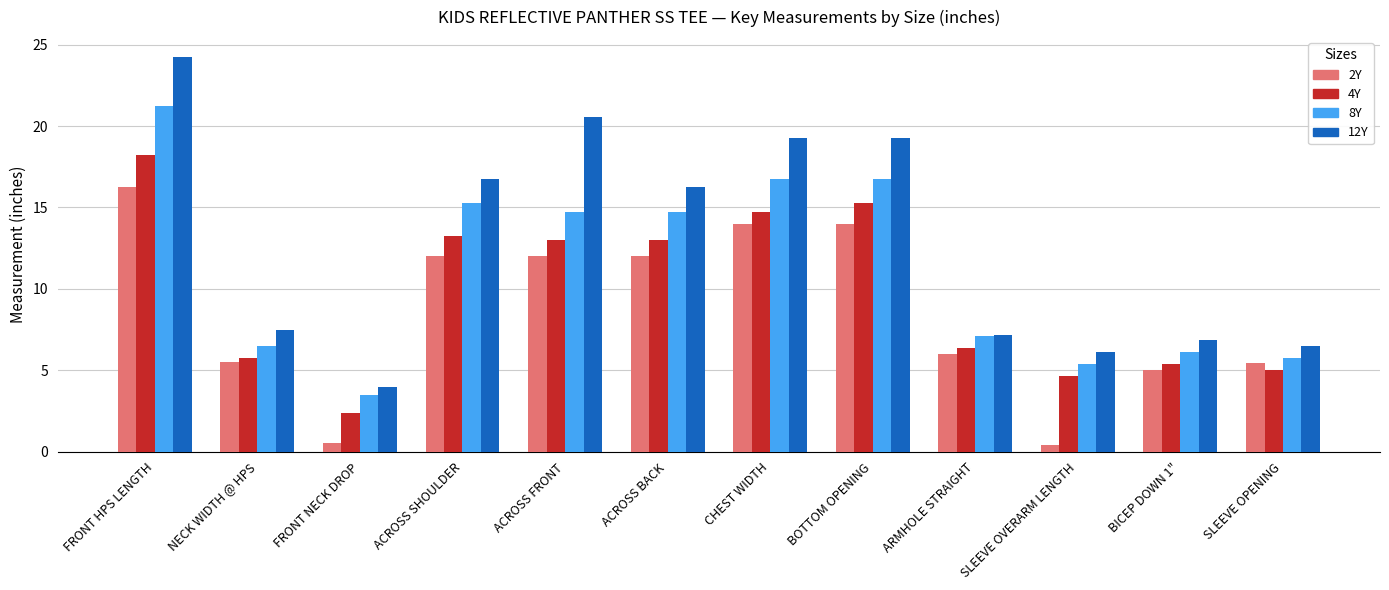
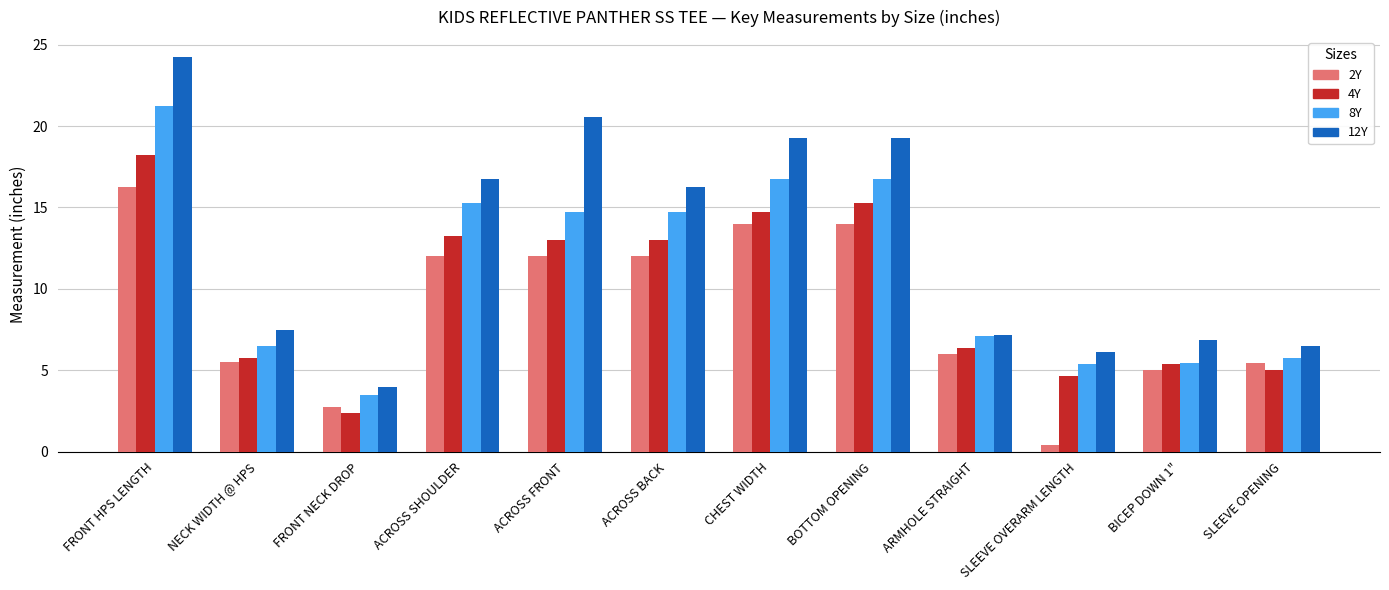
2Y, FRONT NECK DROP: 0.6 -> 2.8
8Y, BICEP DOWN 1": 6.1 -> 5.4
